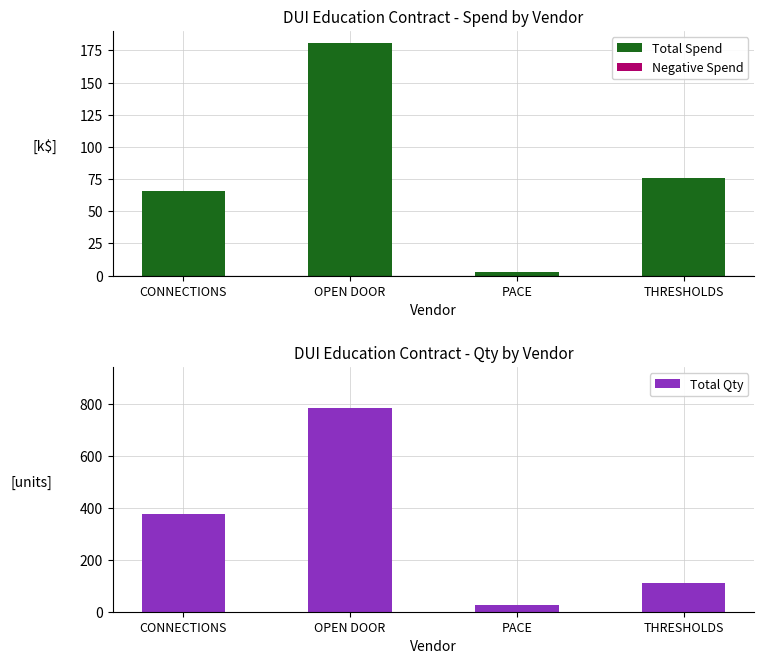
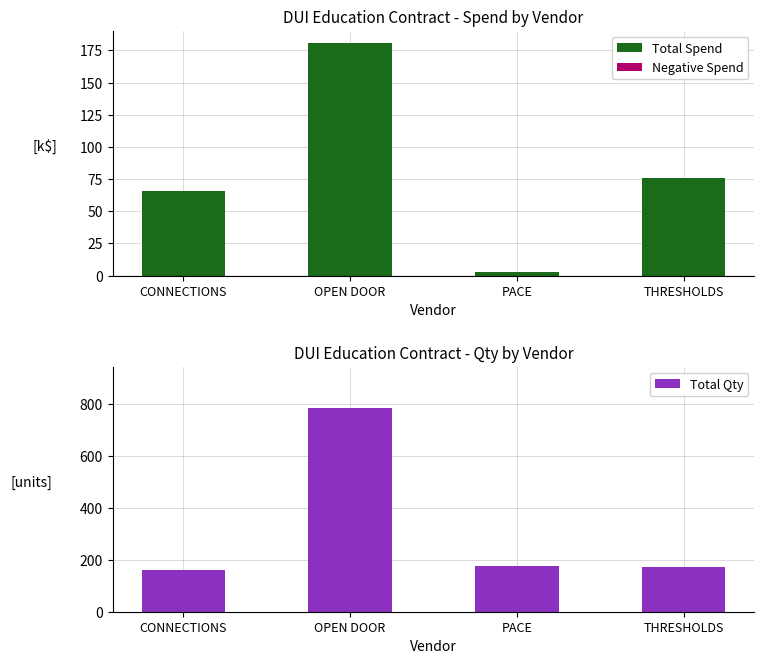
DUI Education Contract - Qty by Vendor, CONNECTIONS: 380 -> 160
DUI Education Contract - Qty by Vendor, PACE: 30 -> 180
DUI Education Contract - Qty by Vendor, THRESHOLDS: 110 -> 170
